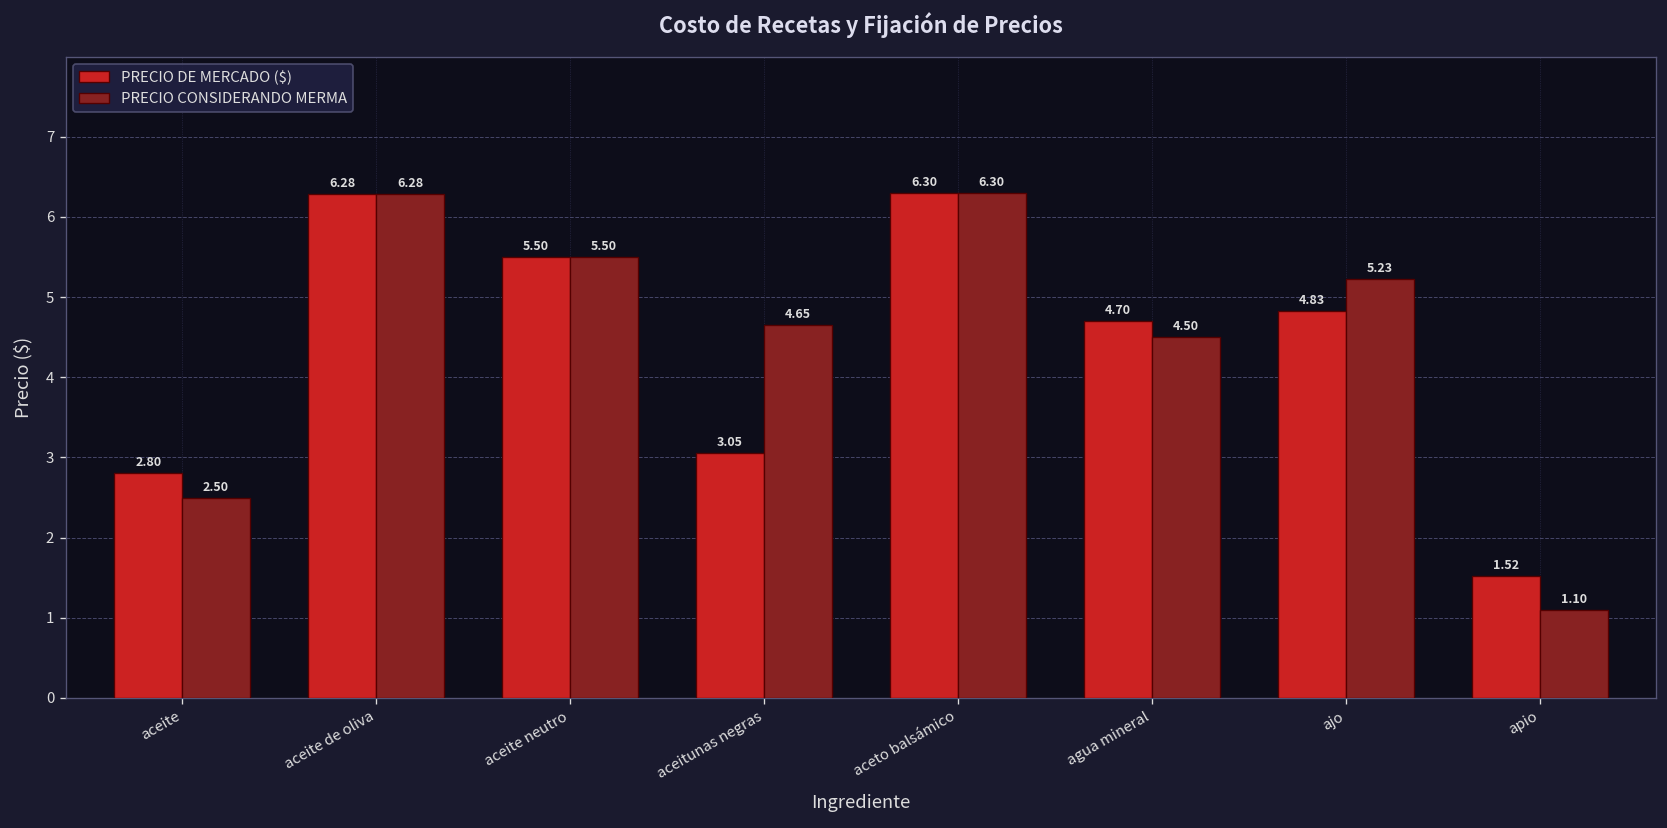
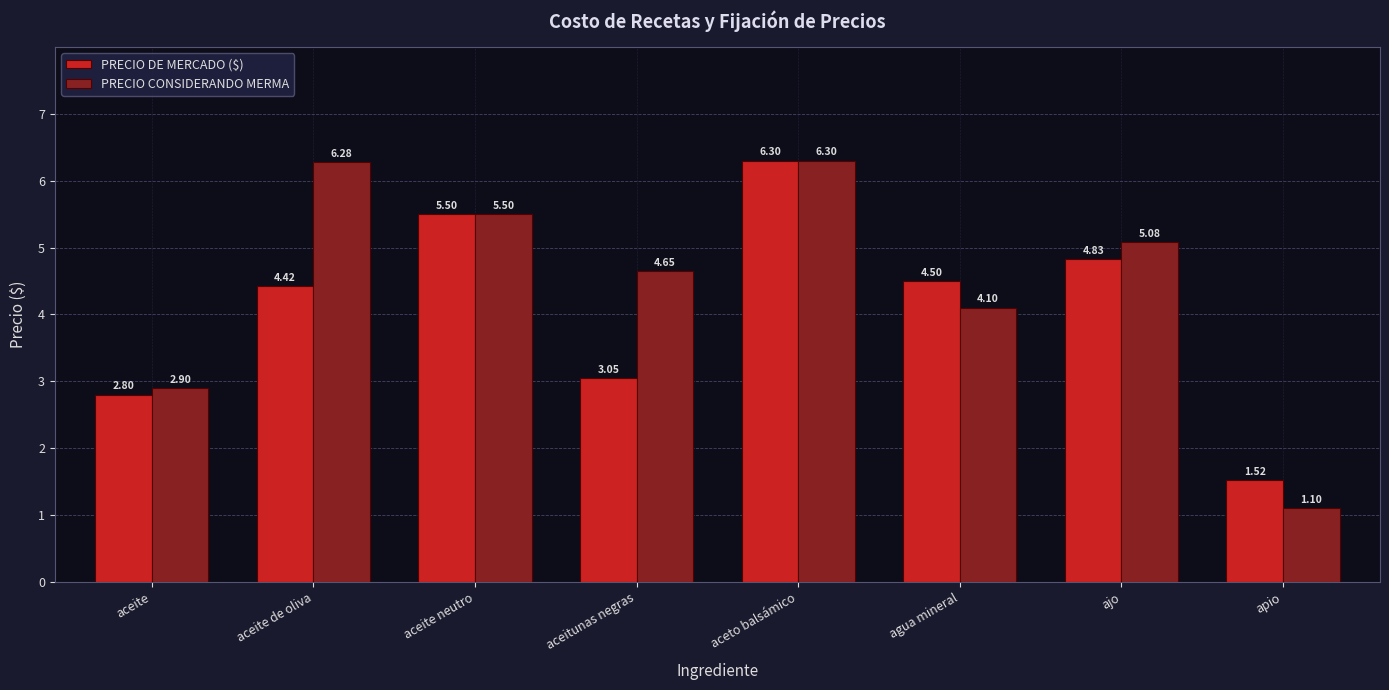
PRECIO CONSIDERANDO MERMA, aceite: 2.50 -> 2.90
PRECIO DE MERCADO ($), aceite de oliva: 6.28 -> 4.42
PRECIO DE MERCADO ($), agua mineral: 4.70 -> 4.50
PRECIO CONSIDERANDO MERMA, agua mineral: 4.50 -> 4.10
PRECIO CONSIDERANDO MERMA, ajo: 5.23 -> 5.08
